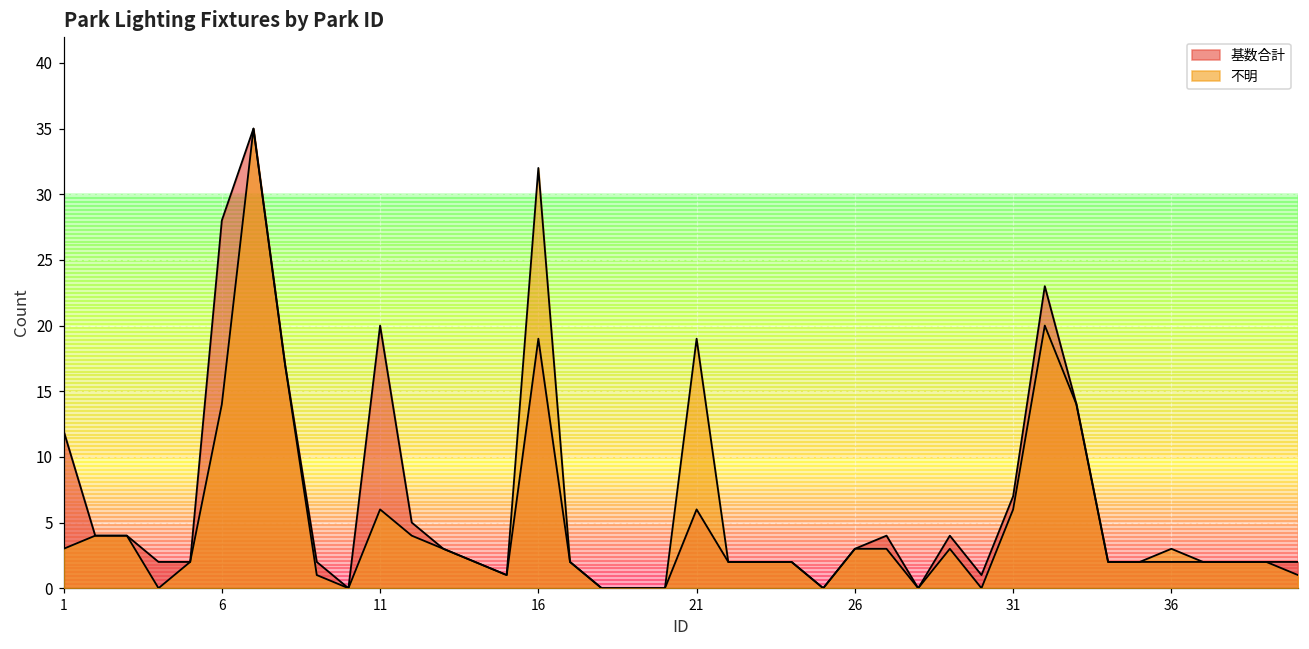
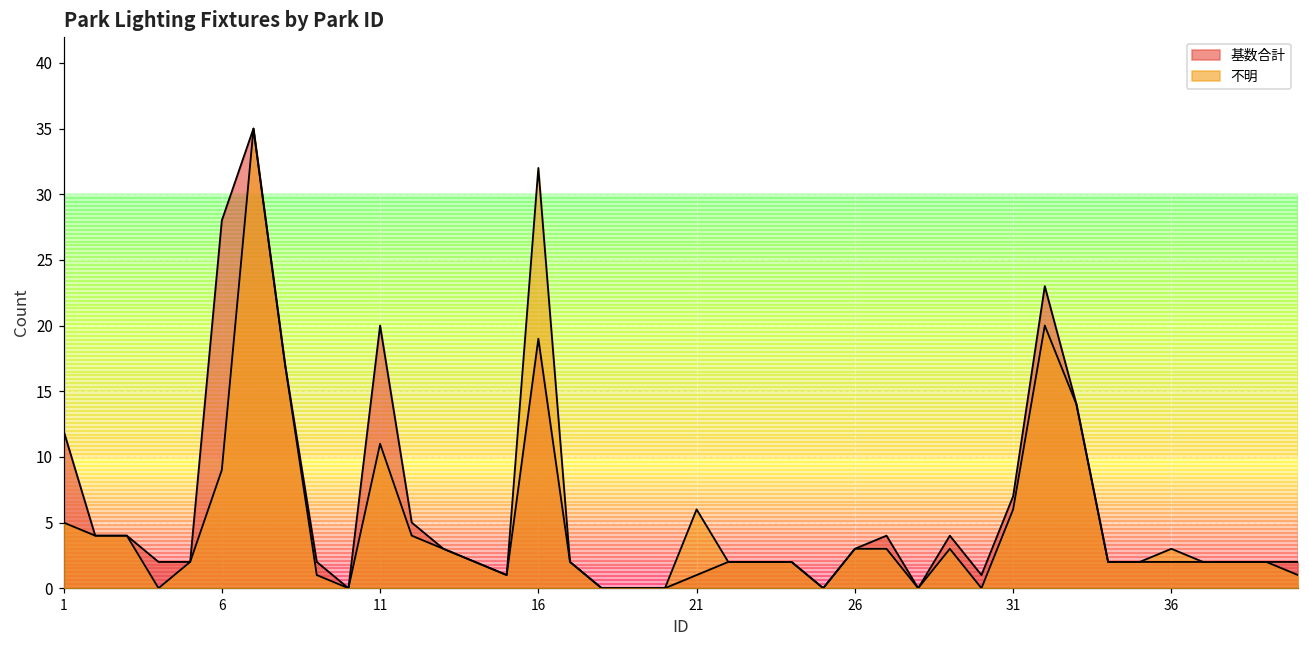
不明, 1: 3 -> 5
不明, 6: 14 -> 9
不明, 11: 6 -> 11
基数合計, 21: 6 -> 1
不明, 21: 19 -> 6
